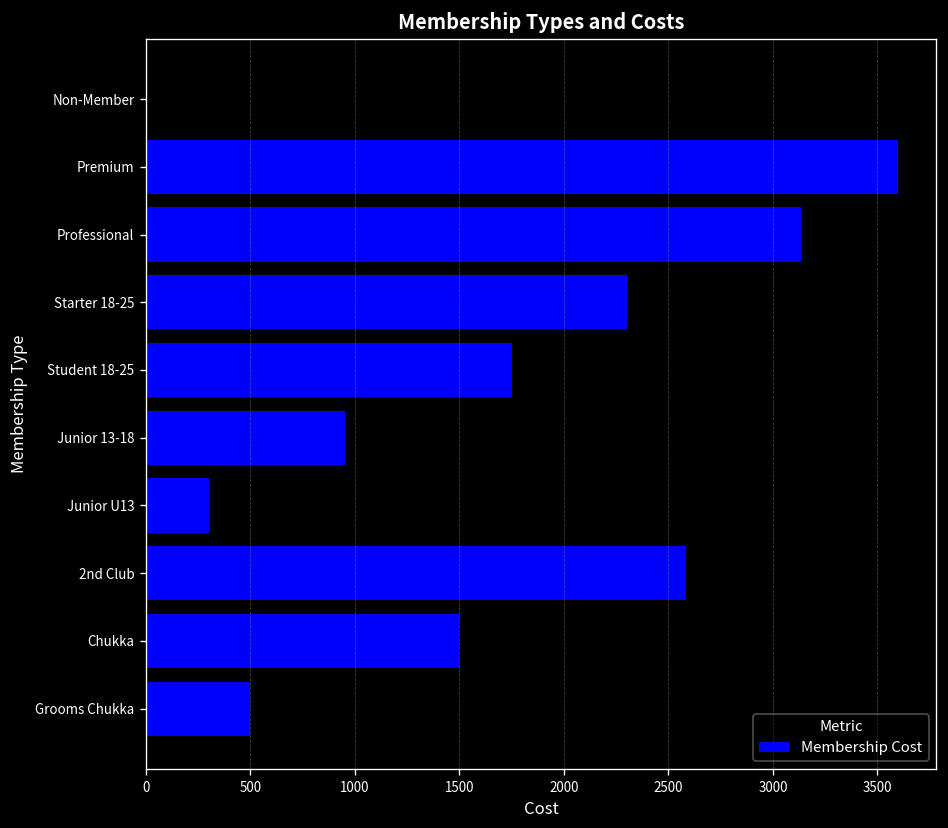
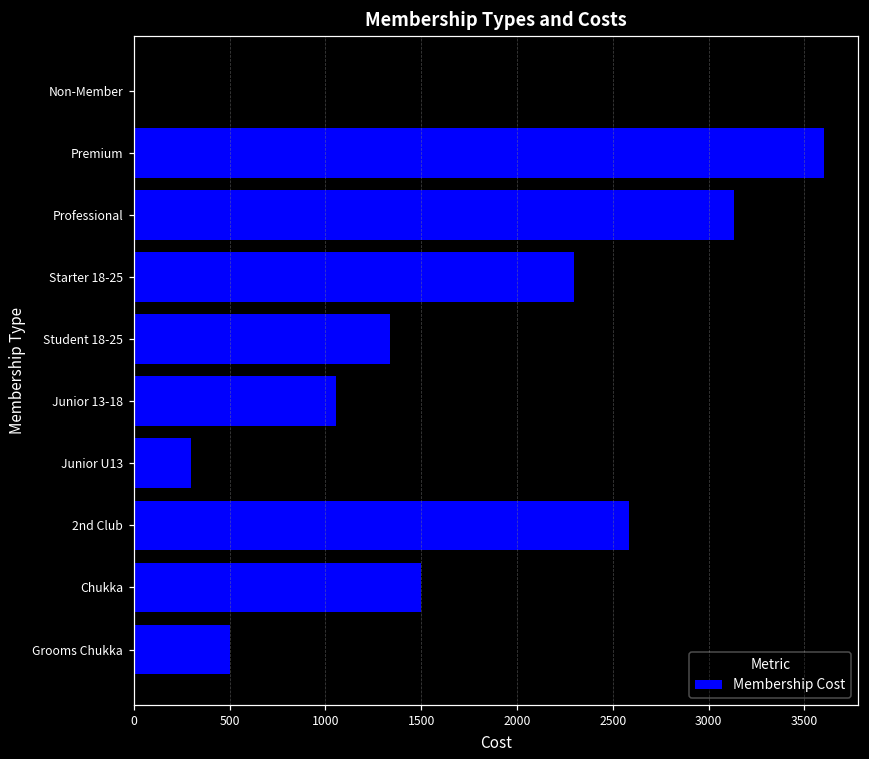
Student 18-25: 1750 -> 1340
Junior 13-18: 950 -> 1060
